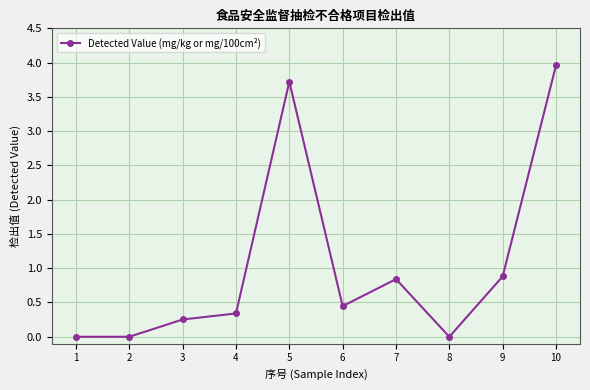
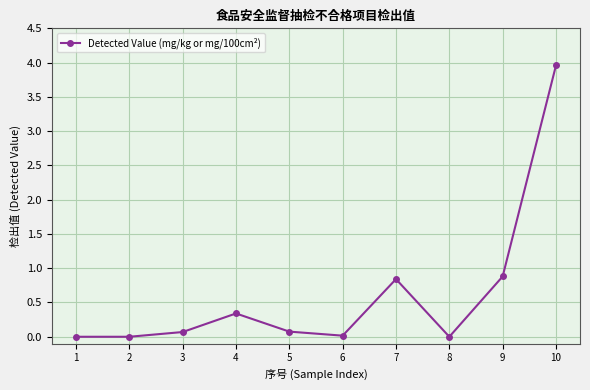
3: 0.3 -> 0.1
5: 3.7 -> 0.1
6: 0.4 -> 0.0
